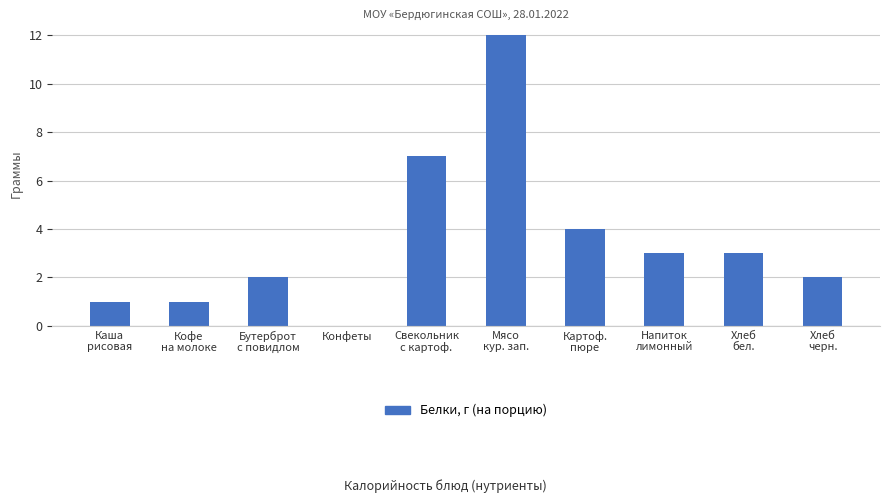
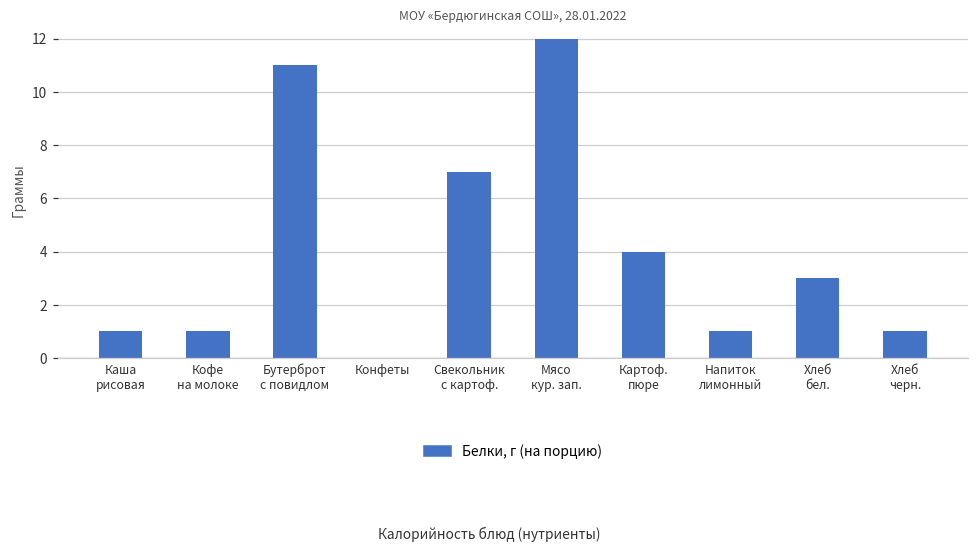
Бутерброт с повидлом: 2 -> 11
Напиток лимонный: 3 -> 1
Хлеб черн.: 2 -> 1
